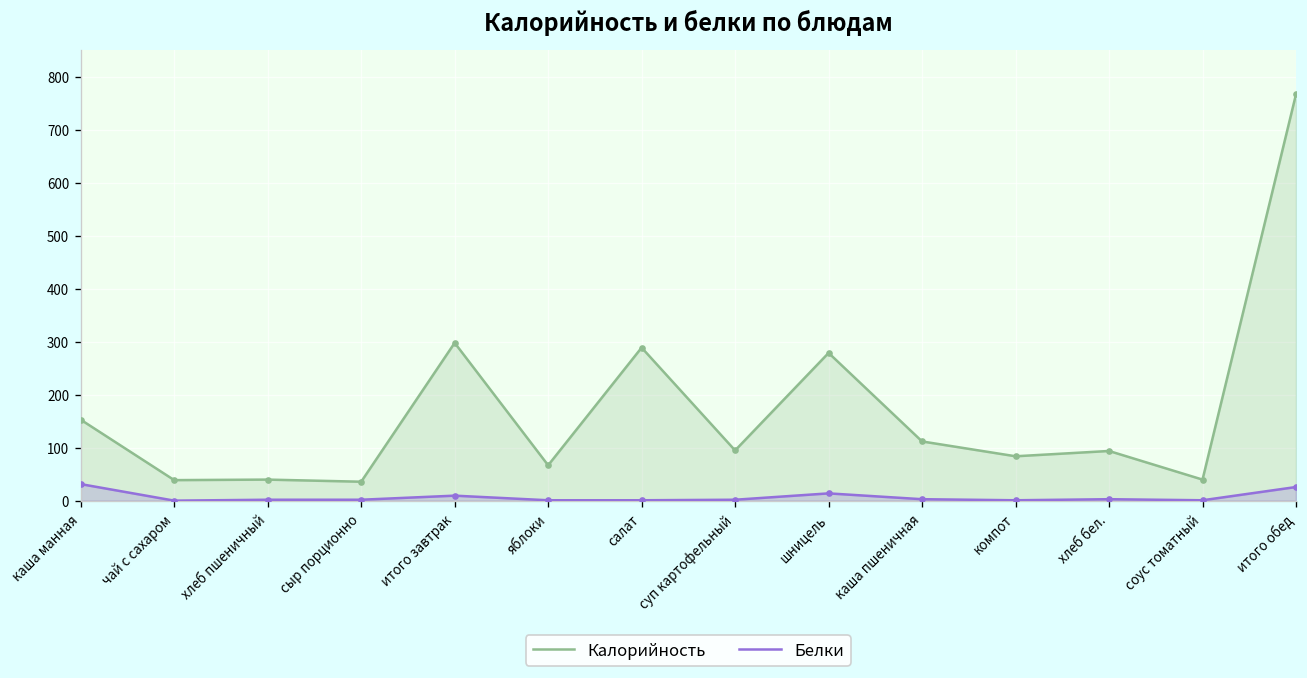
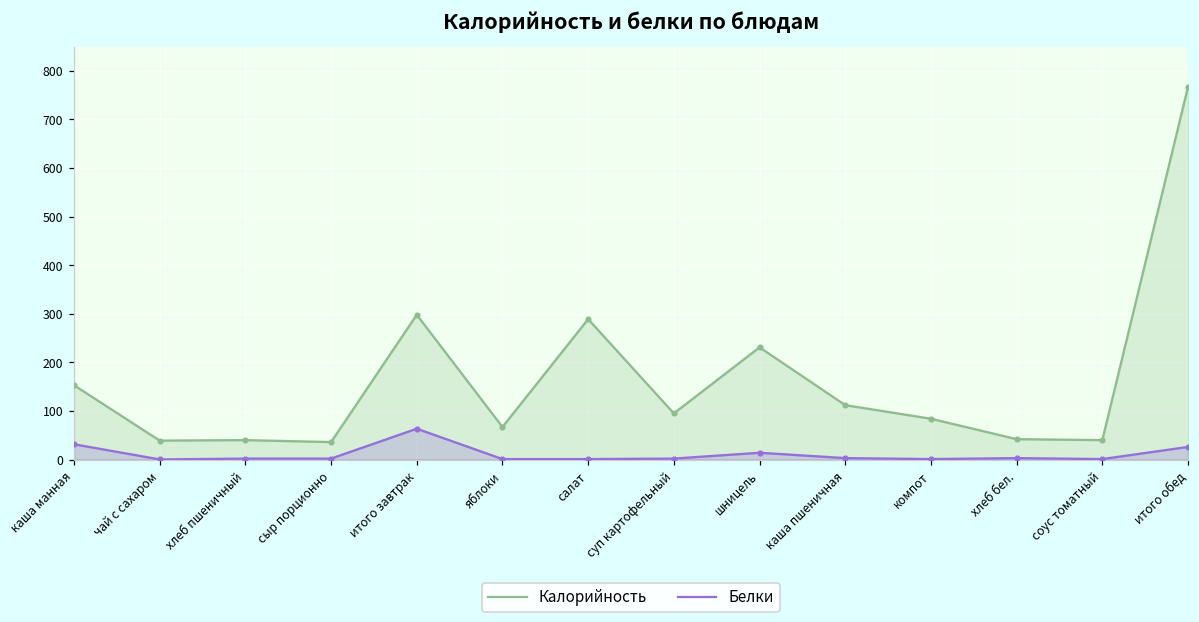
Белки, итого завтрак: 10 -> 60
Калорийность, шницель: 280 -> 230
Калорийность, хлеб бел.: 90 -> 40
